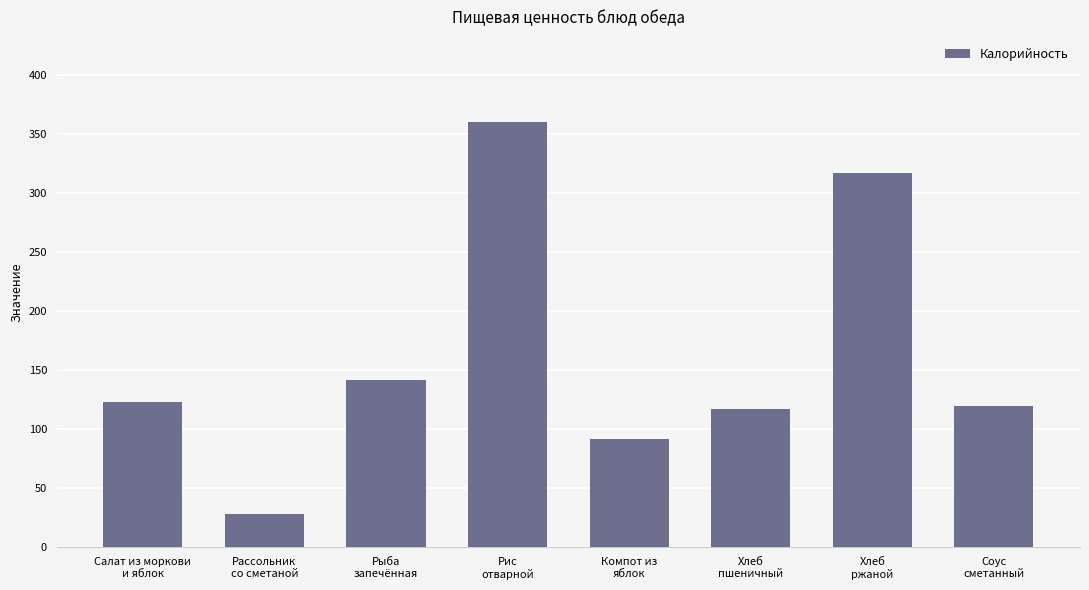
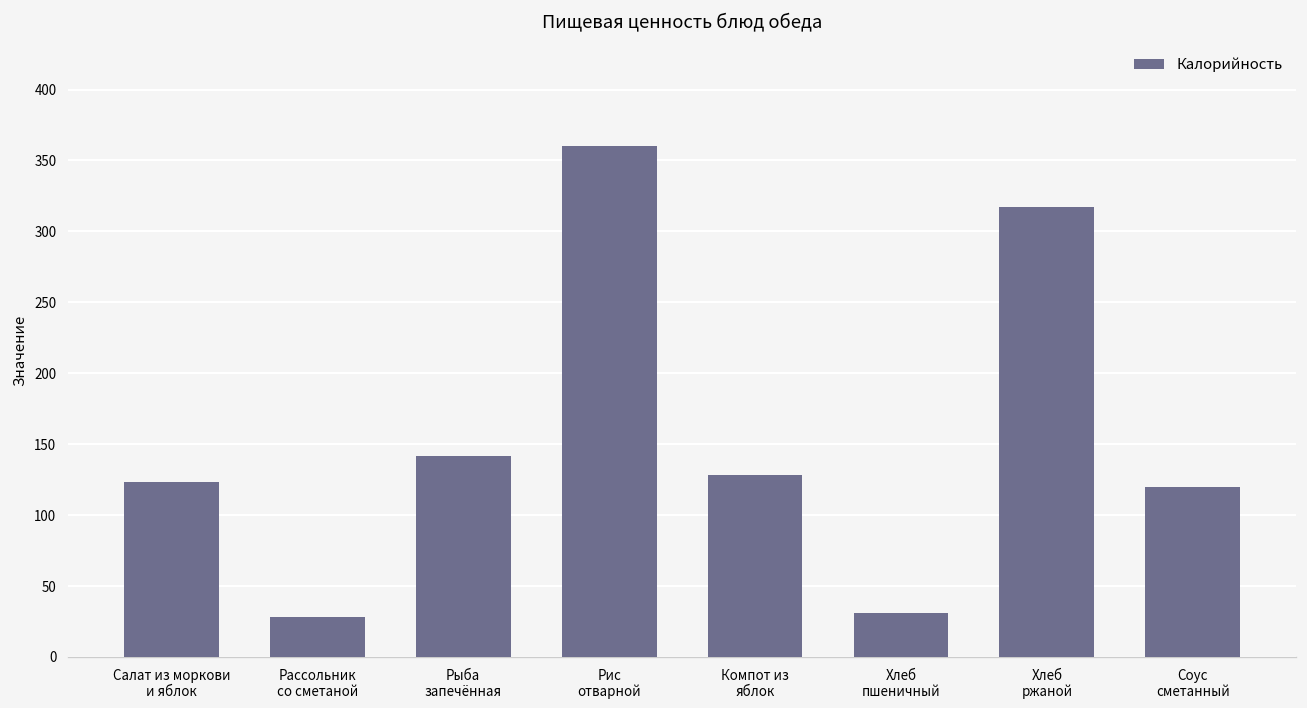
Компот из яблок: 91 -> 128
Хлеб пшеничный: 117 -> 31
